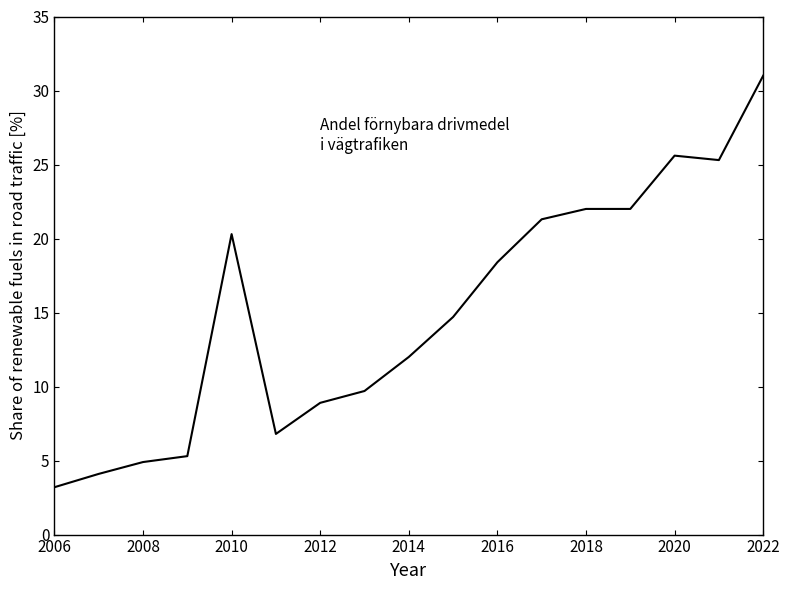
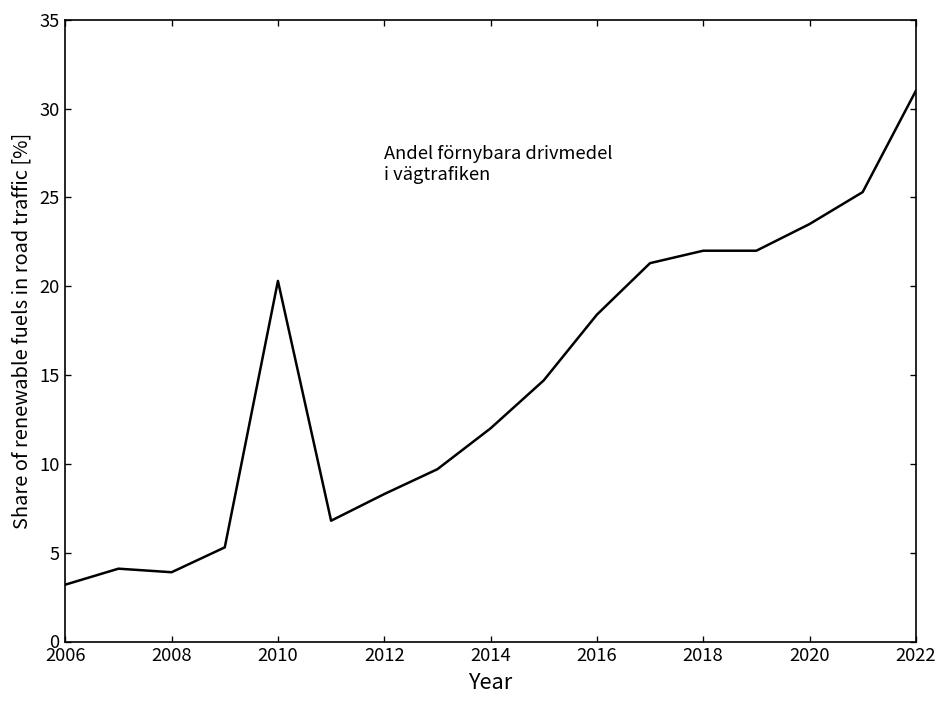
2008: 4.9 -> 3.9
2012: 8.9 -> 8.3
2020: 25.6 -> 23.5
